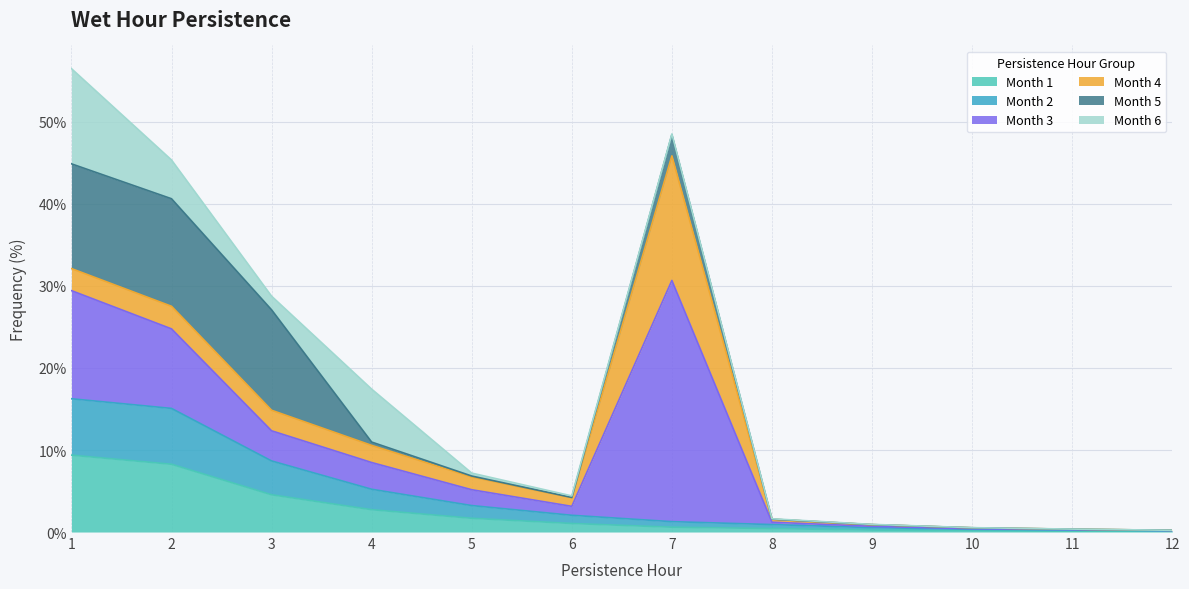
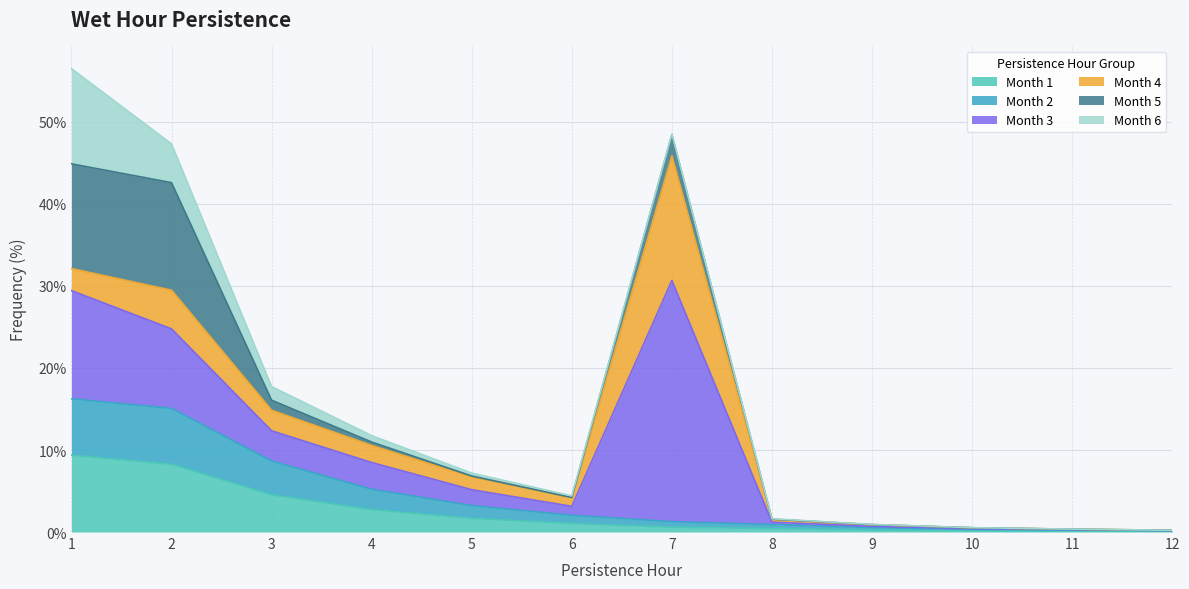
Month 4, 2: 3% -> 5%
Month 5, 3: 12% -> 1%
Month 6, 4: 6% -> 1%
